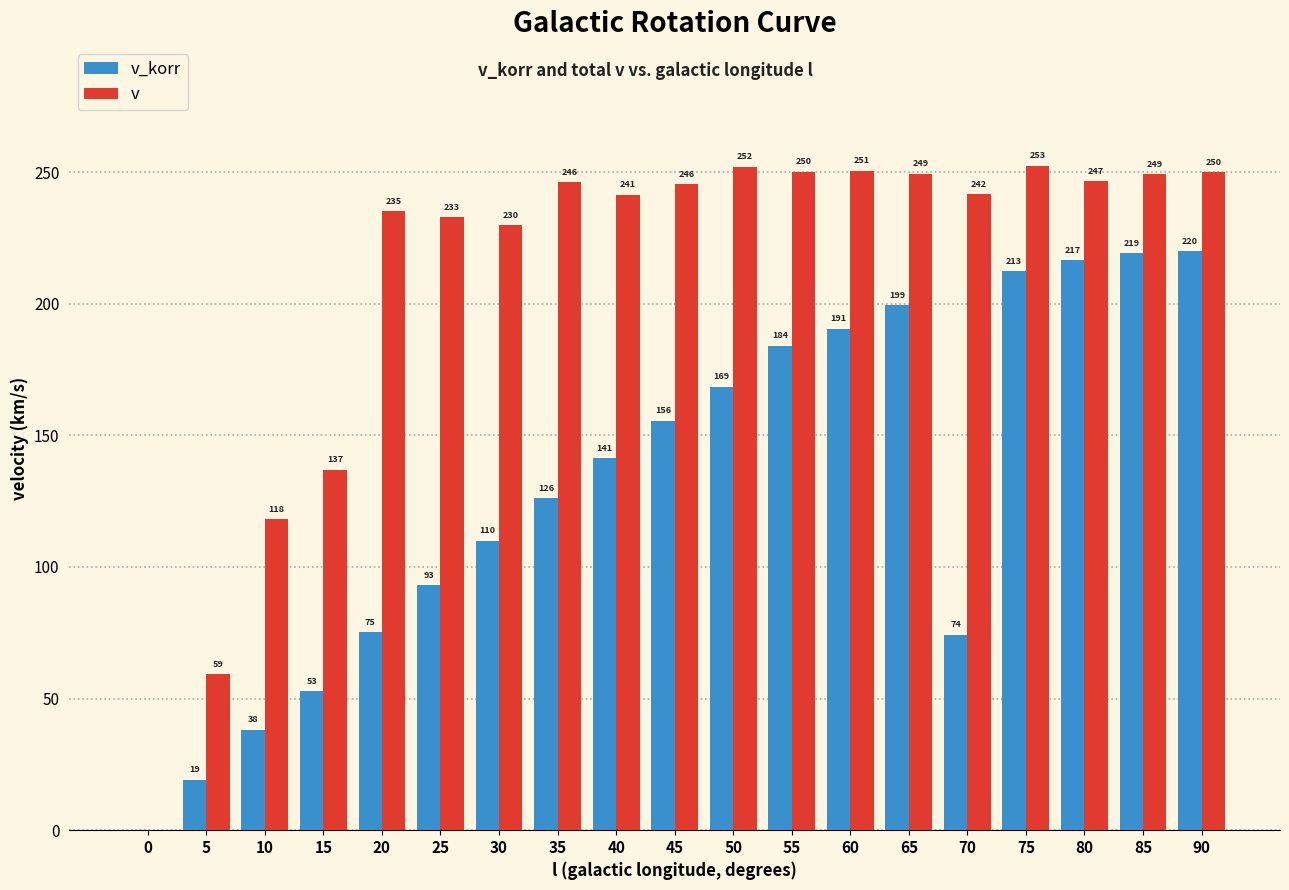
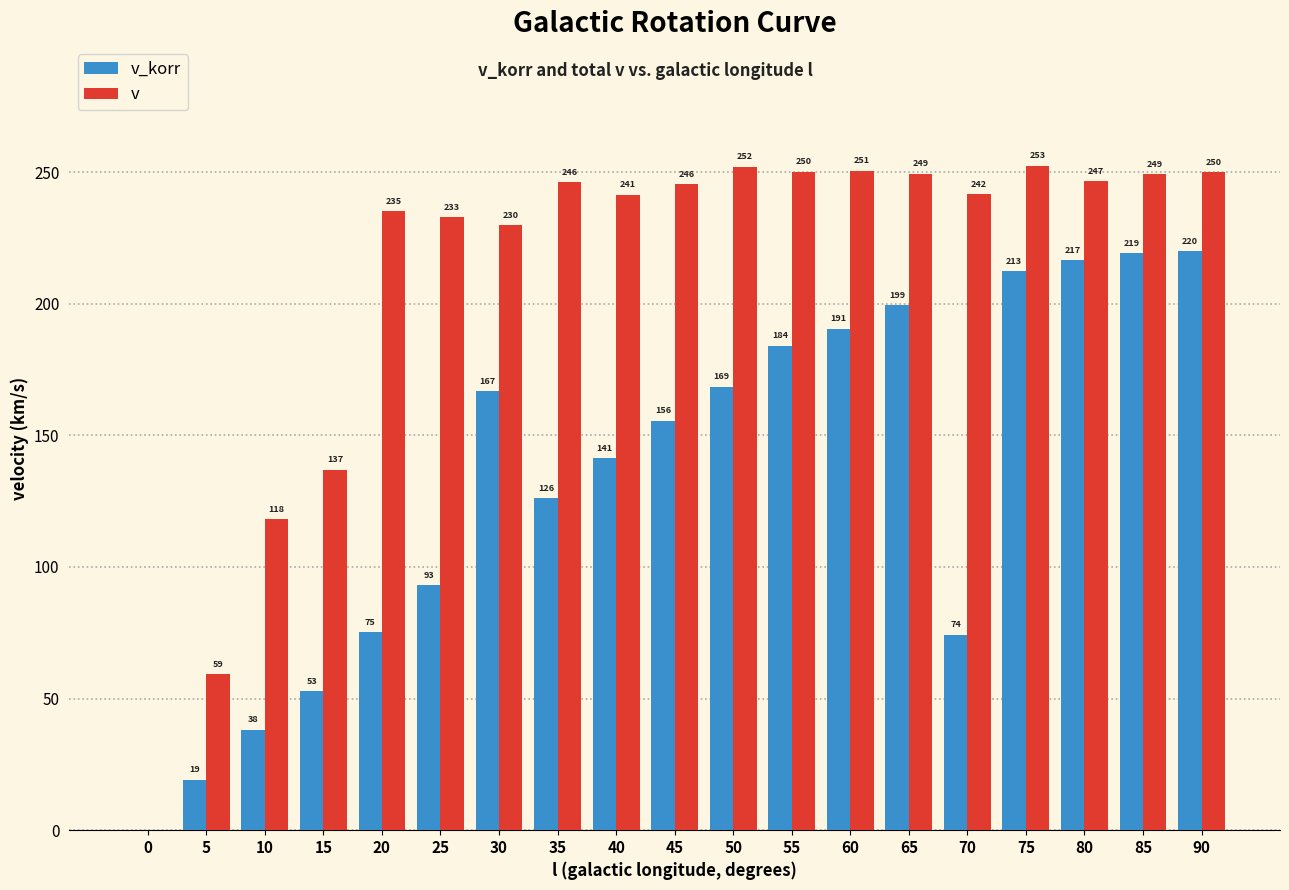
v_korr, 30: 110 -> 167
